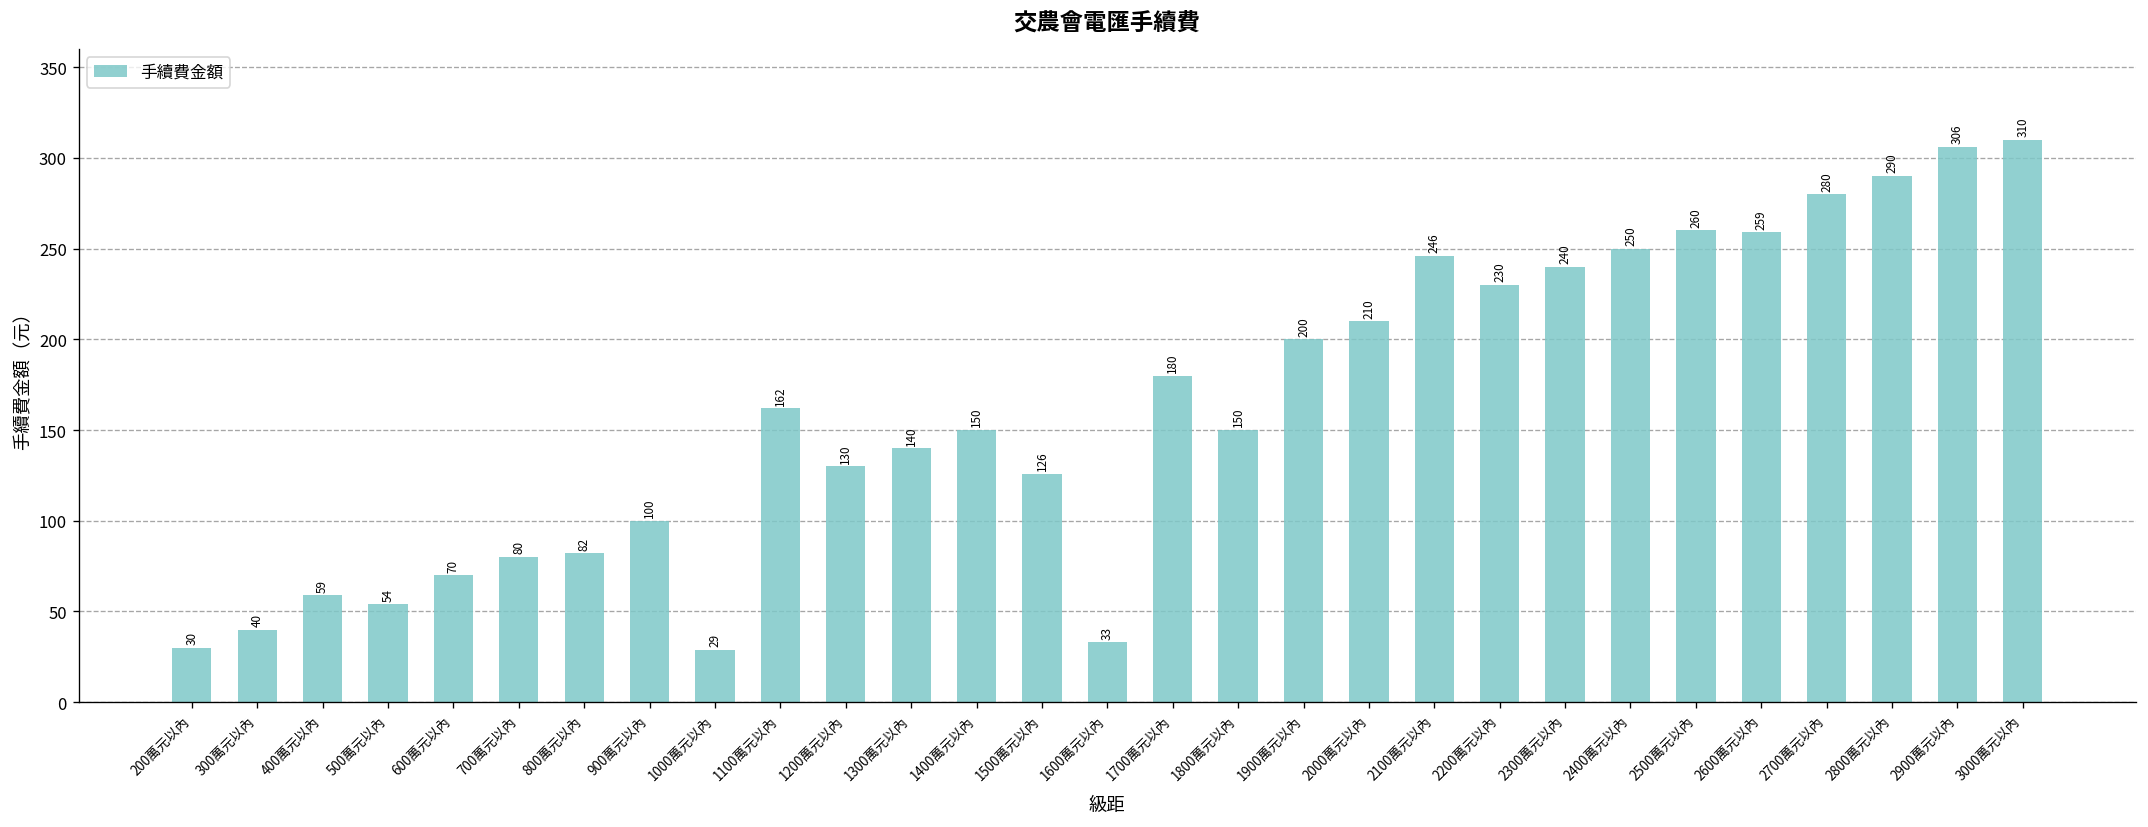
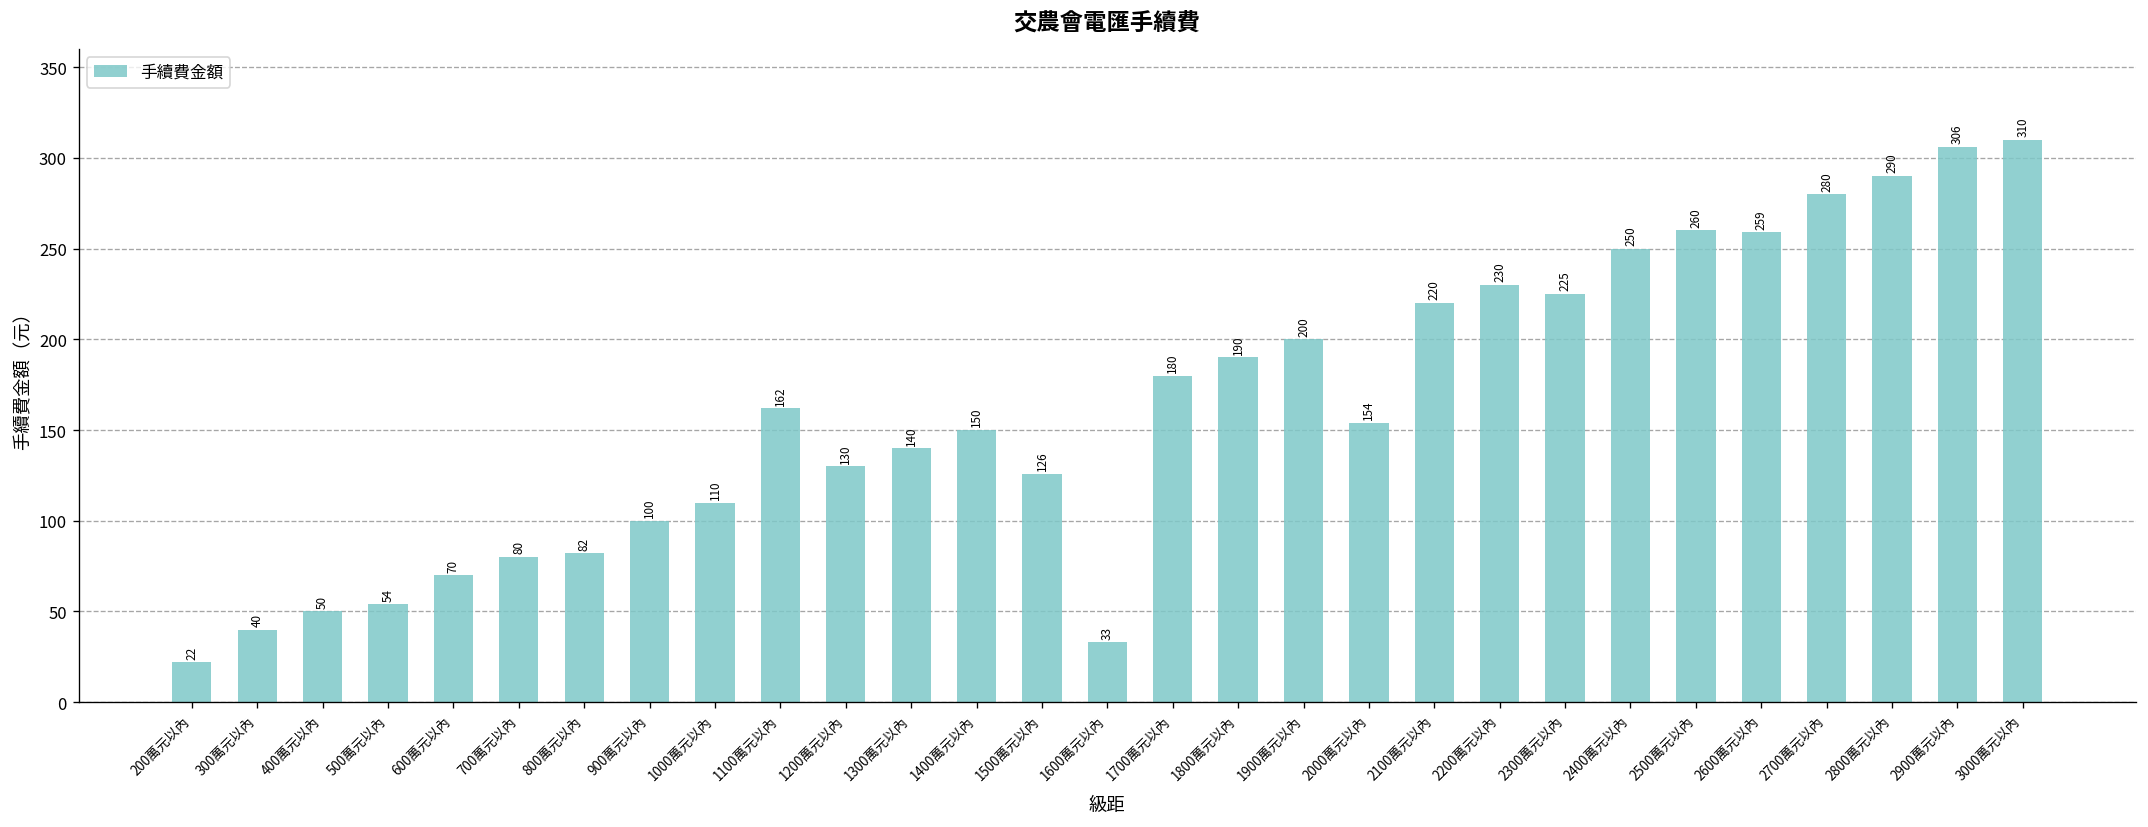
200萬元以內: 30 -> 22
400萬元以內: 59 -> 50
1000萬元以內: 29 -> 110
1800萬元以內: 150 -> 190
2000萬元以內: 210 -> 154
2100萬元以內: 246 -> 220
2300萬元以內: 240 -> 225
